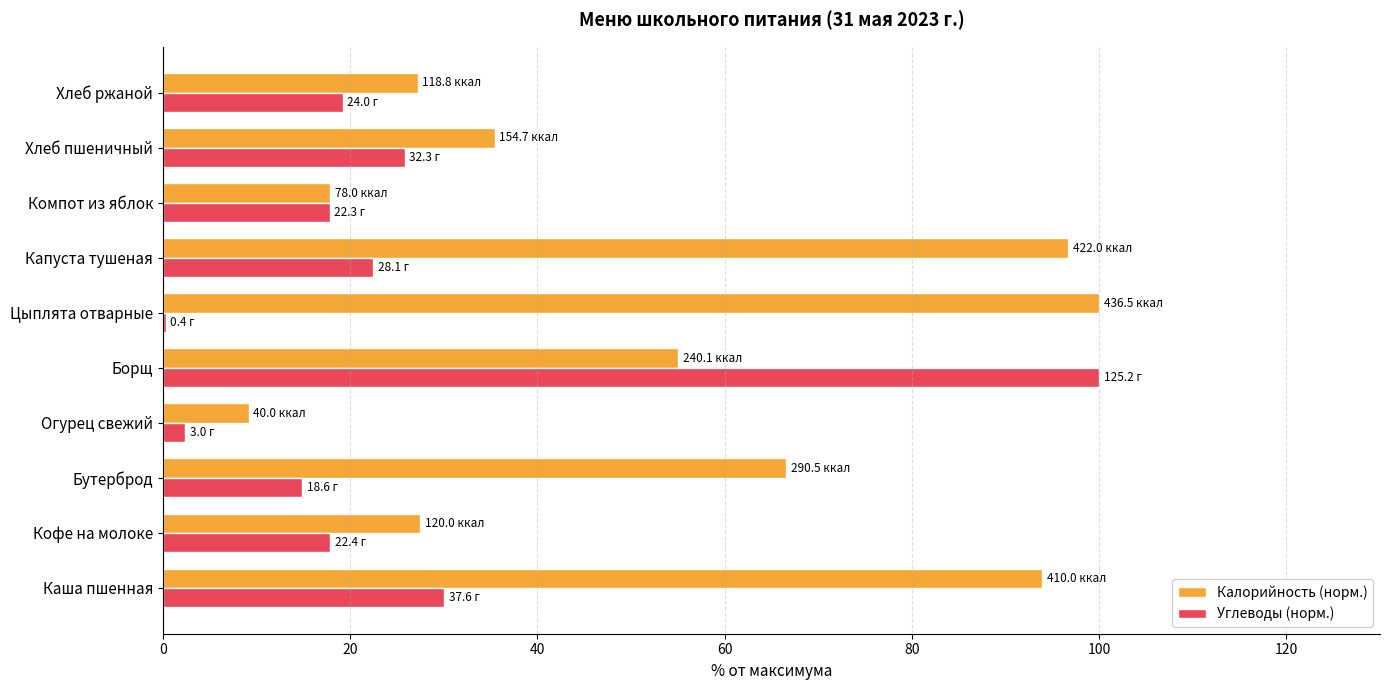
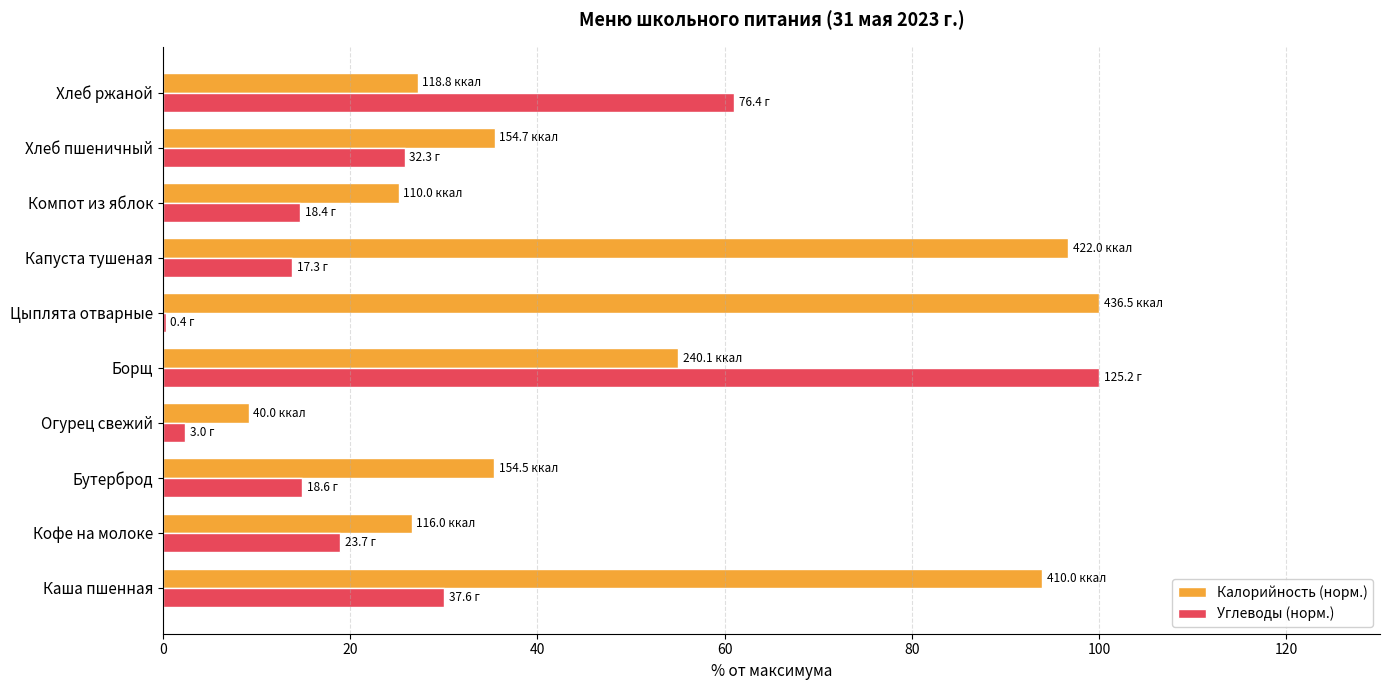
Углеводы (норм.), Хлеб ржаной: 24.0 -> 76.4
Калорийность (норм.), Компот из яблок: 78.0 -> 110.0
Углеводы (норм.), Компот из яблок: 22.3 -> 18.4
Углеводы (норм.), Капуста тушеная: 28.1 -> 17.3
Калорийность (норм.), Бутерброд: 290.5 -> 154.5
Калорийность (норм.), Кофе на молоке: 120.0 -> 116.0
Углеводы (норм.), Кофе на молоке: 22.4 -> 23.7
